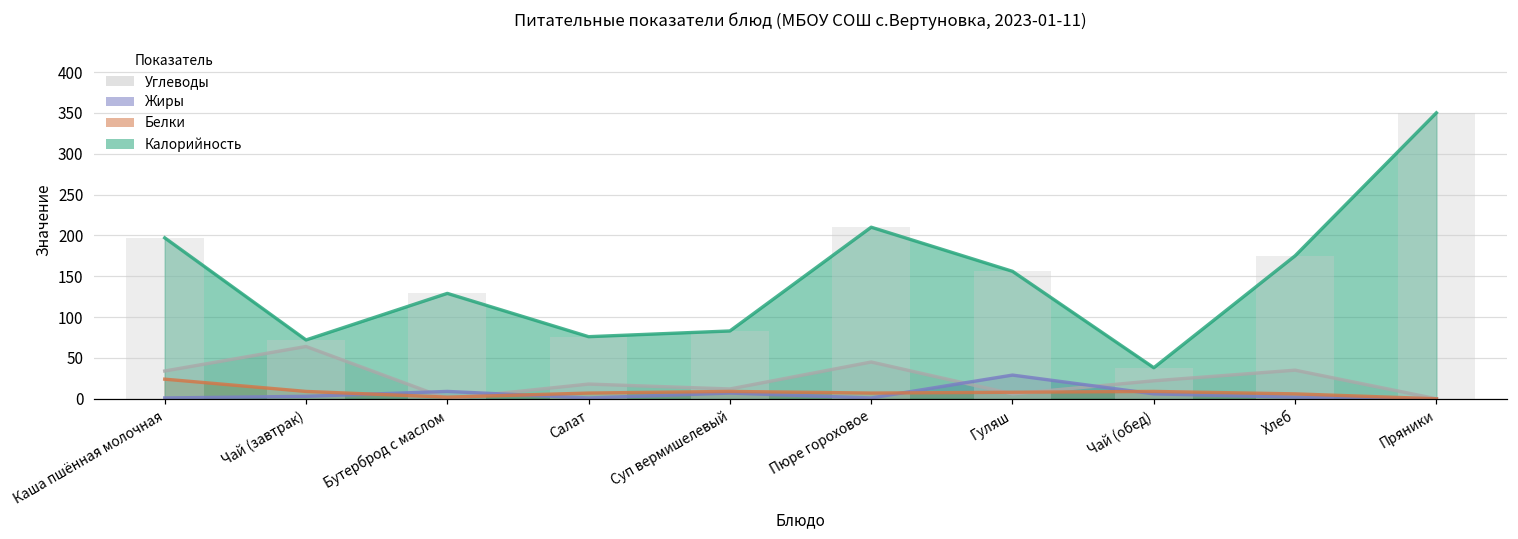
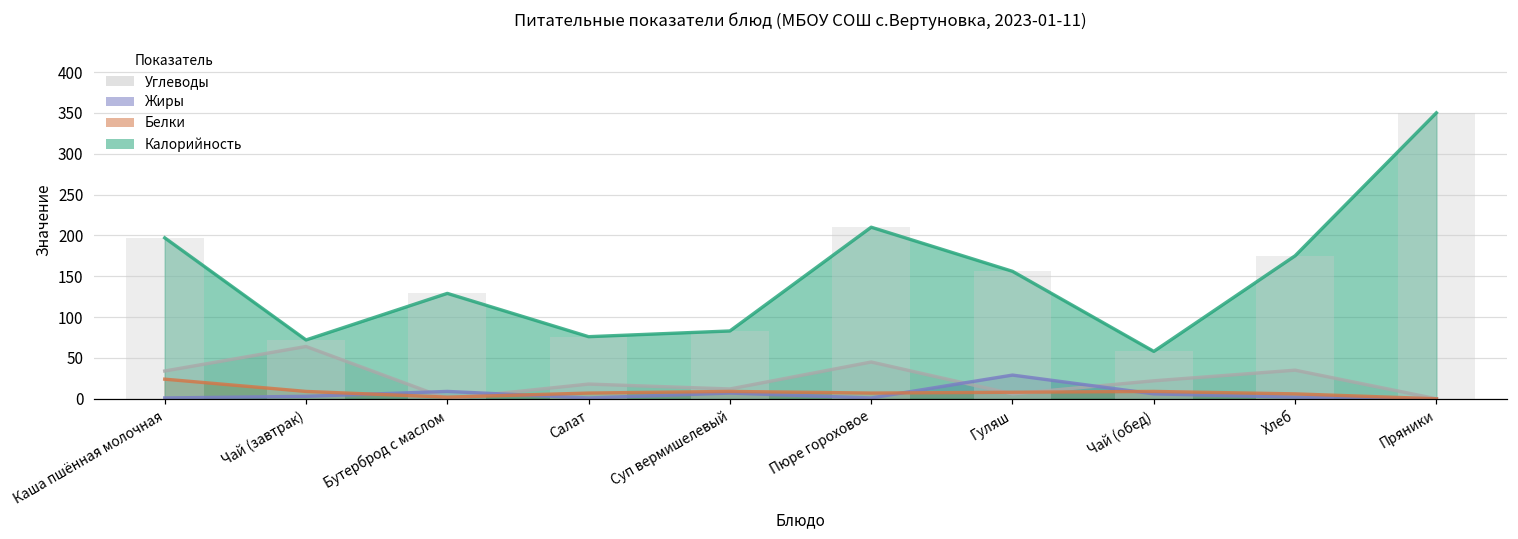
Калорийность, Чай (обед): 40 -> 60
